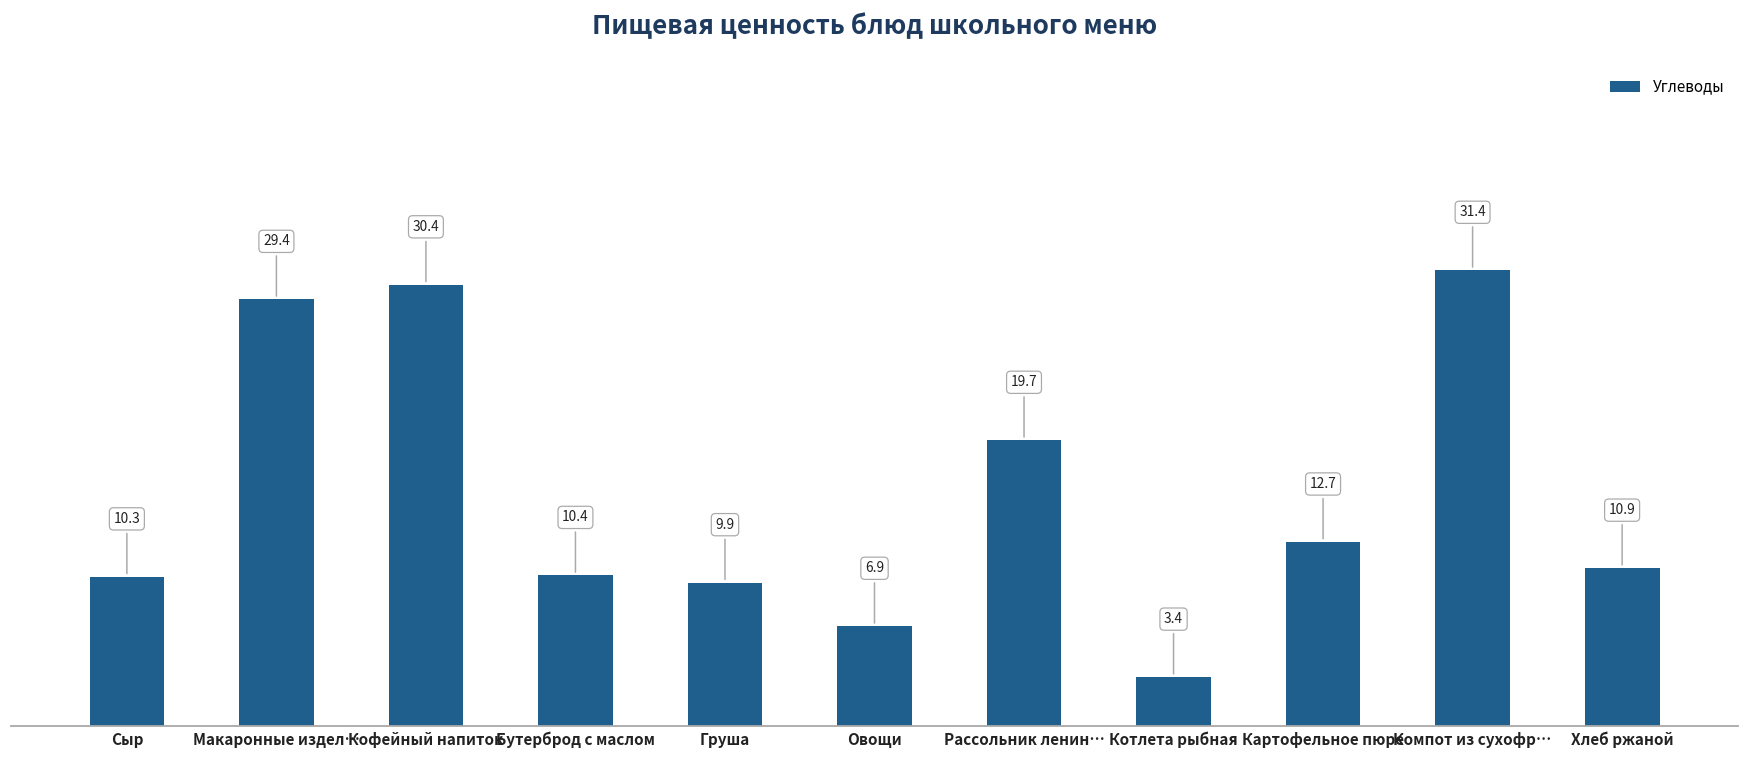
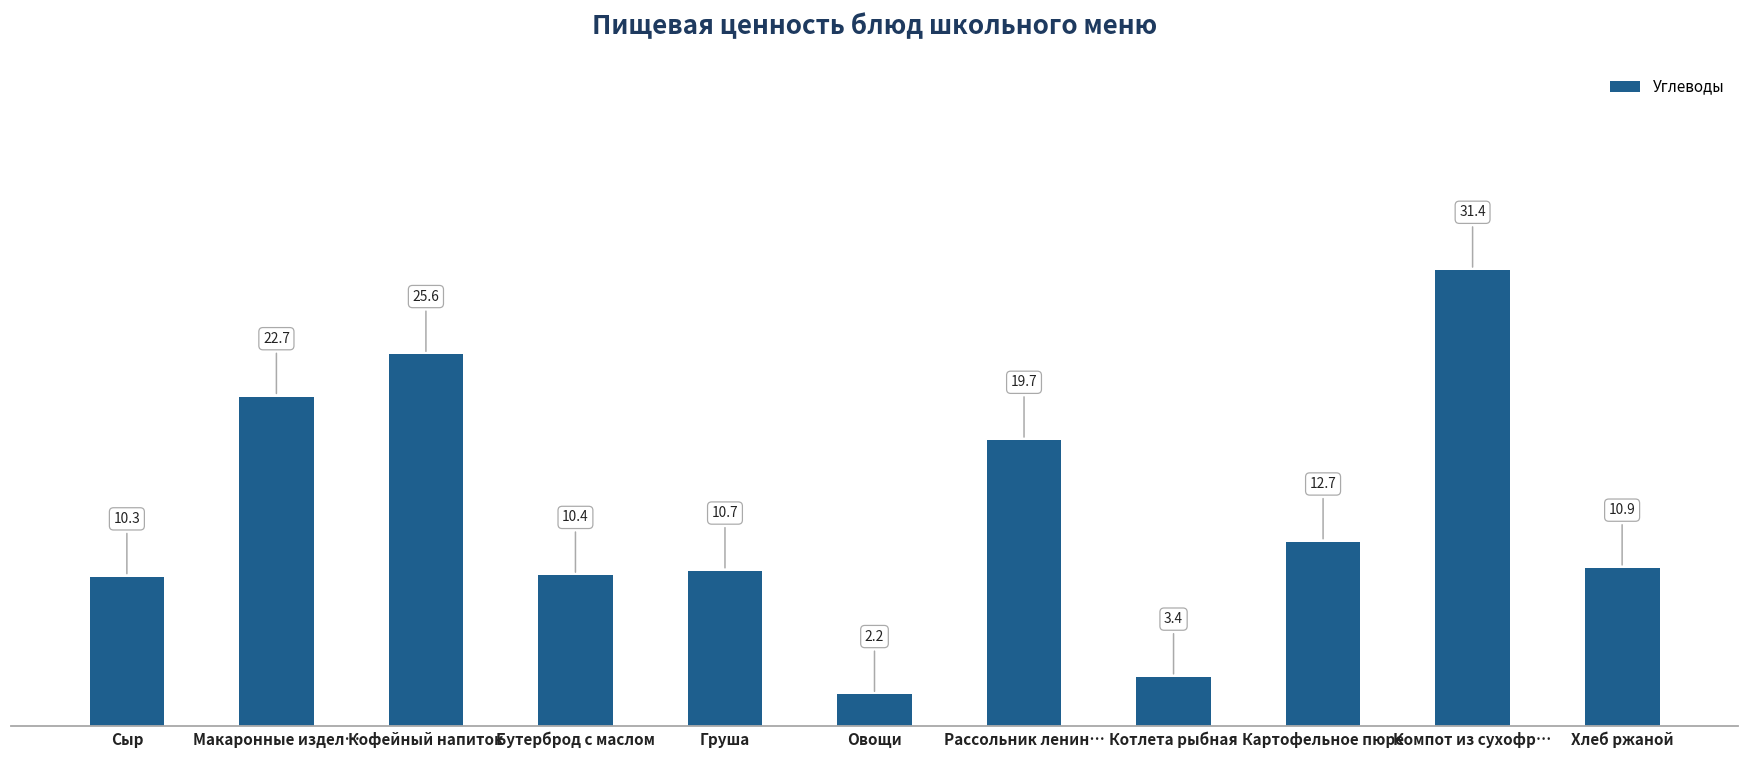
Макаронные издел…: 29.4 -> 22.7
Кофейный напиток: 30.4 -> 25.6
Груша: 9.9 -> 10.7
Овощи: 6.9 -> 2.2
